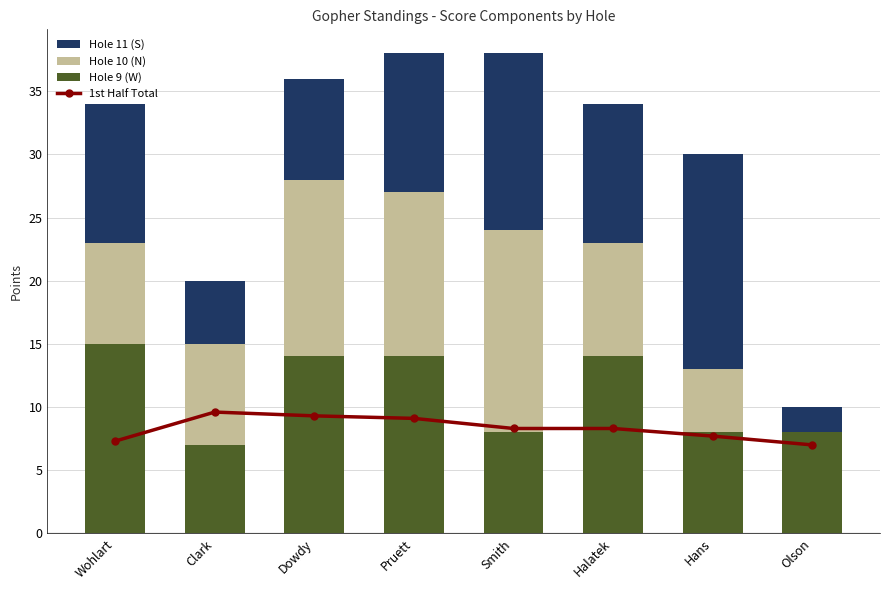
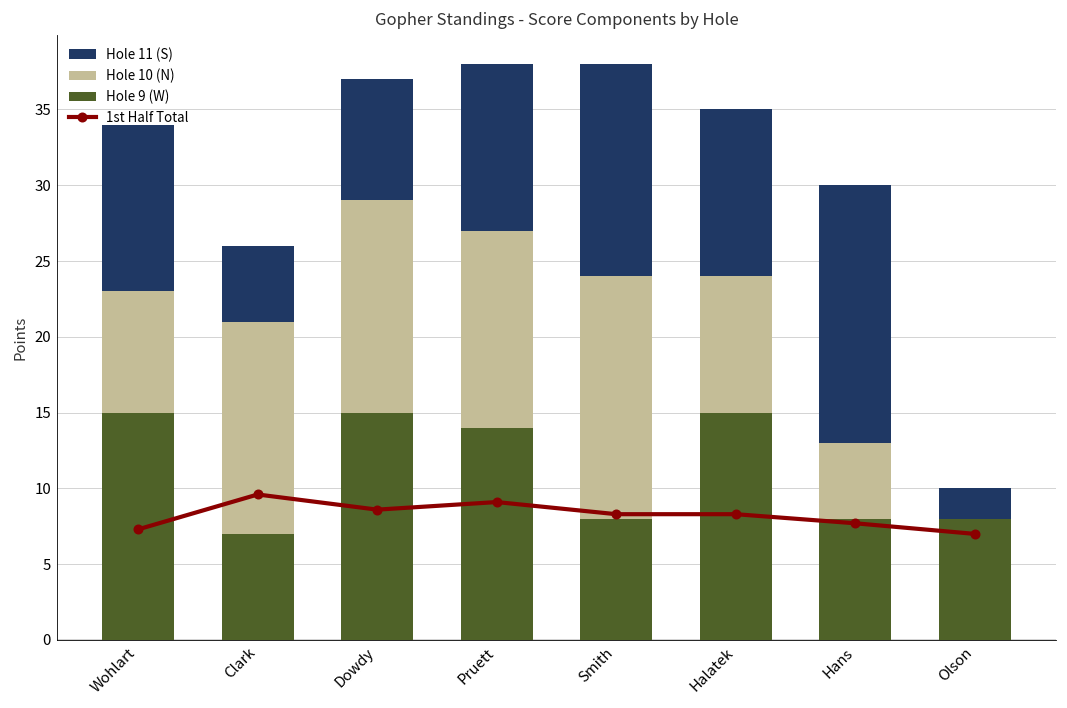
Hole 10 (N), Clark: 8 -> 14
1st Half Total, Dowdy: 9.3 -> 8.6
Hole 9 (W), Dowdy: 14 -> 15
Hole 9 (W), Halatek: 14 -> 15
